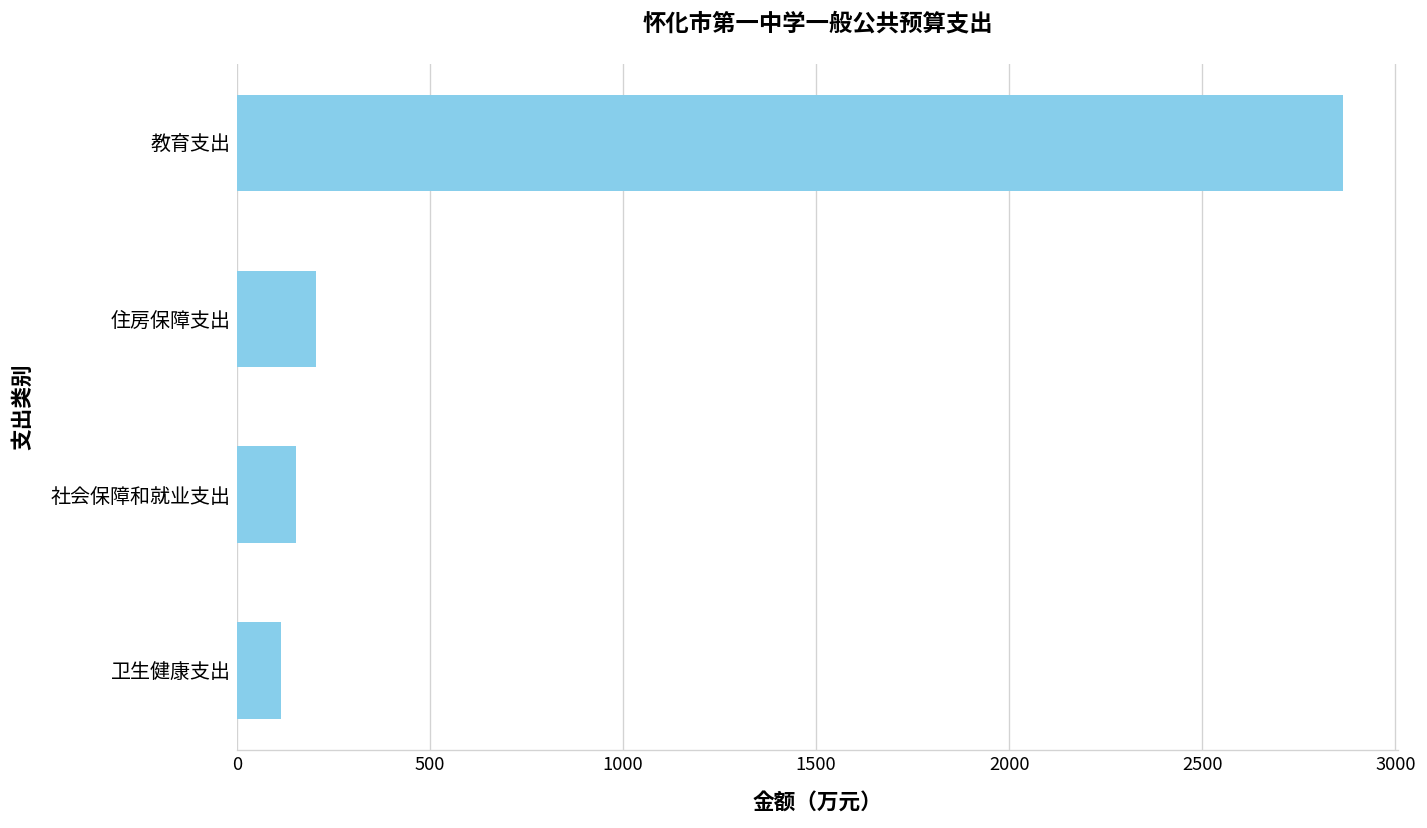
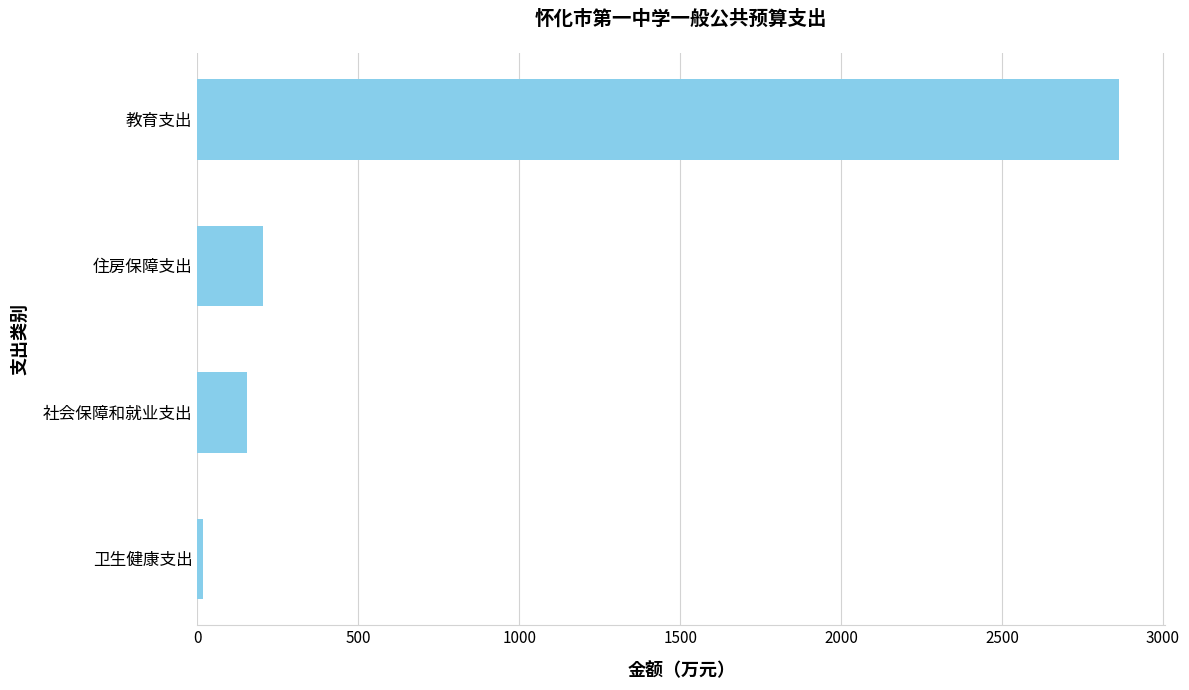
卫生健康支出: 120 -> 20
